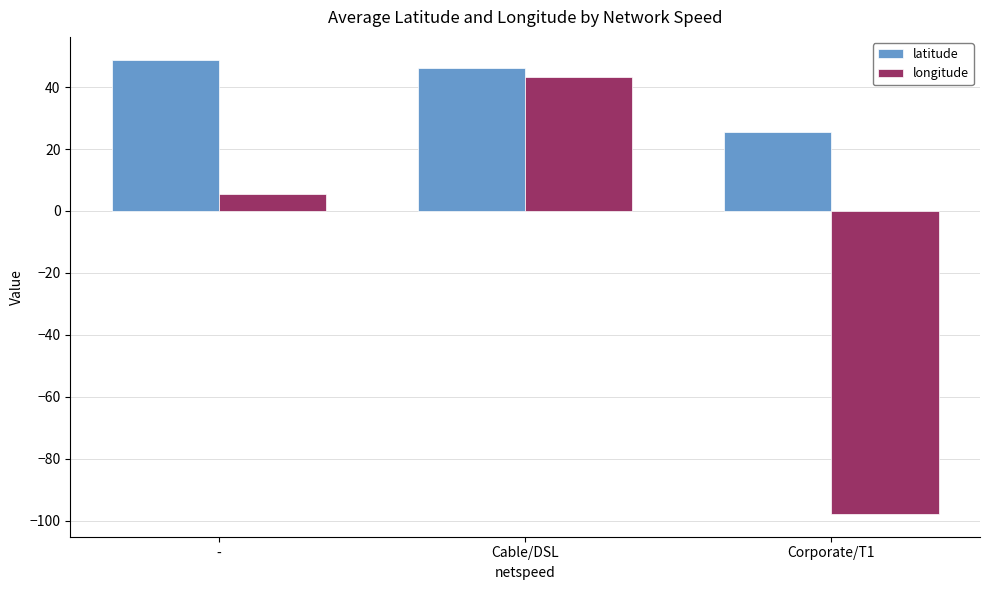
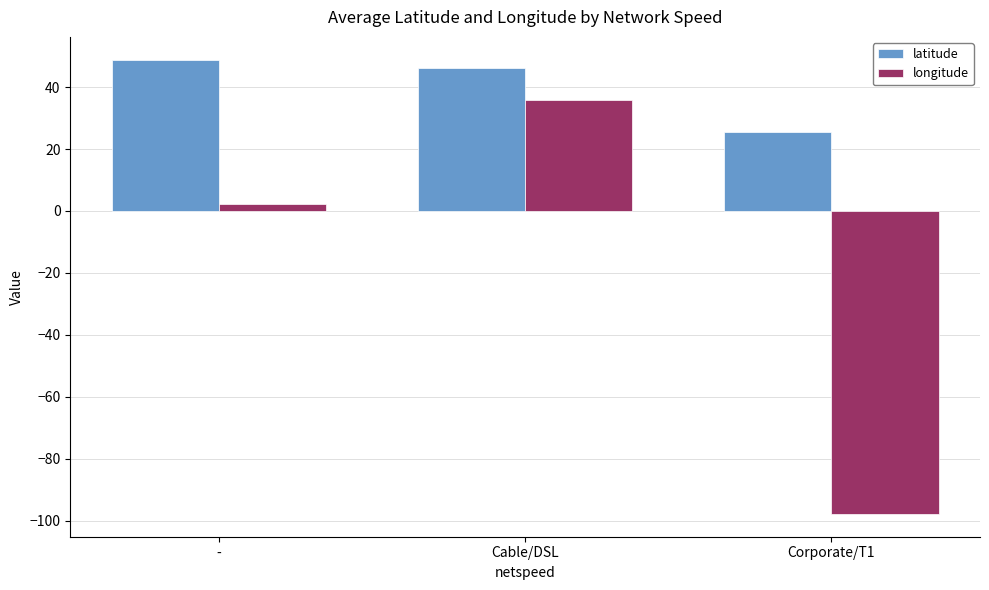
longitude, -: 6 -> 2
longitude, Cable/DSL: 43 -> 36
